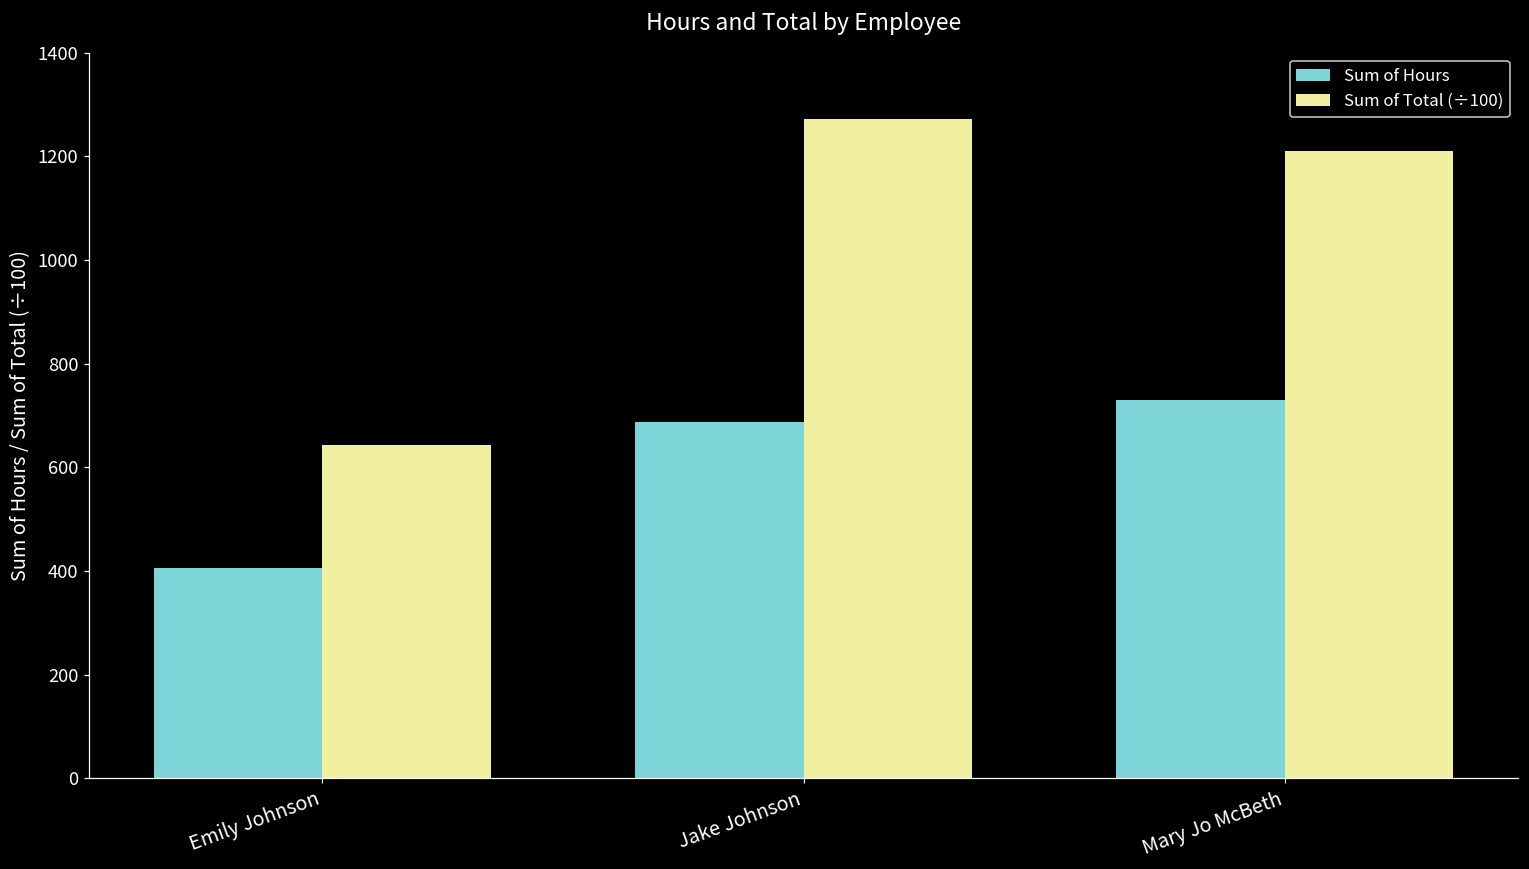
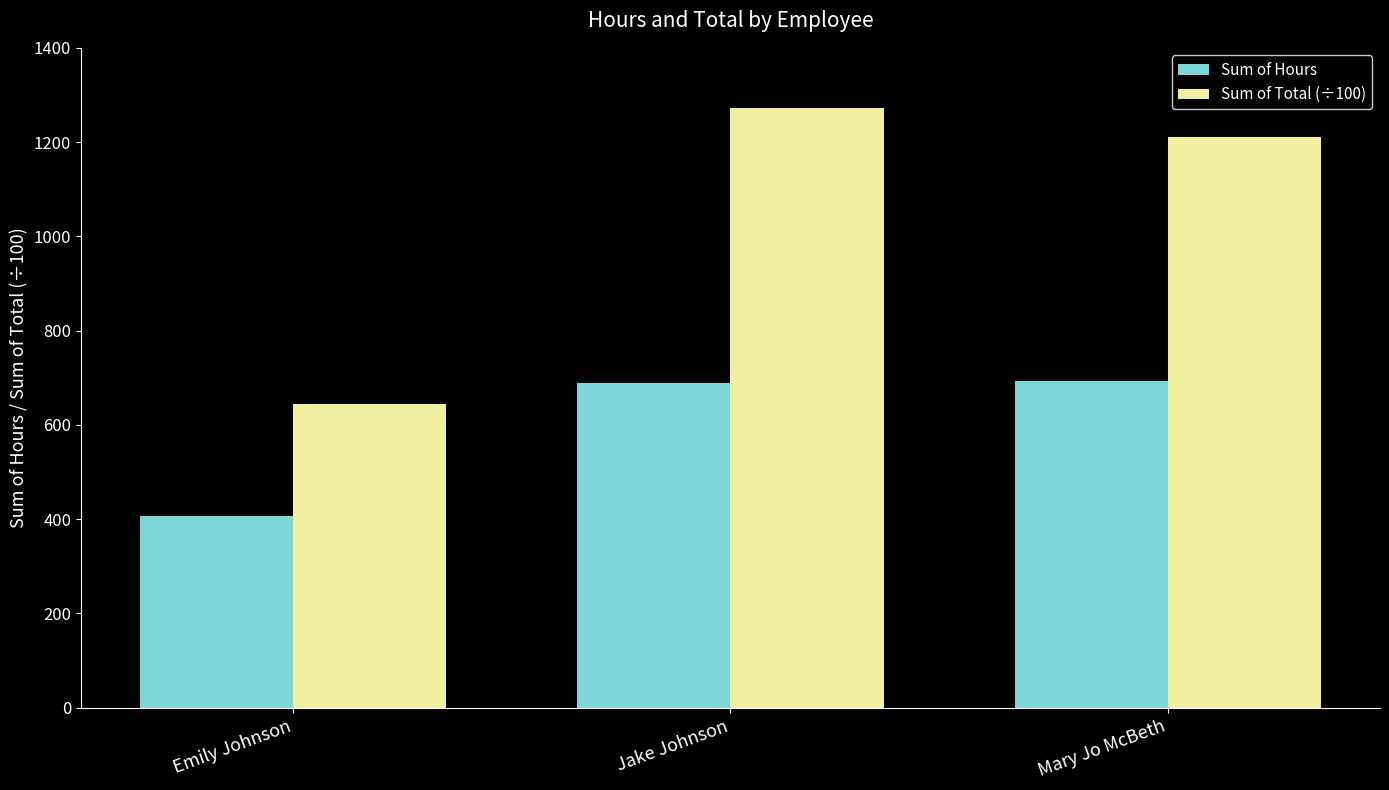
Sum of Hours, Mary Jo McBeth: 730 -> 690
